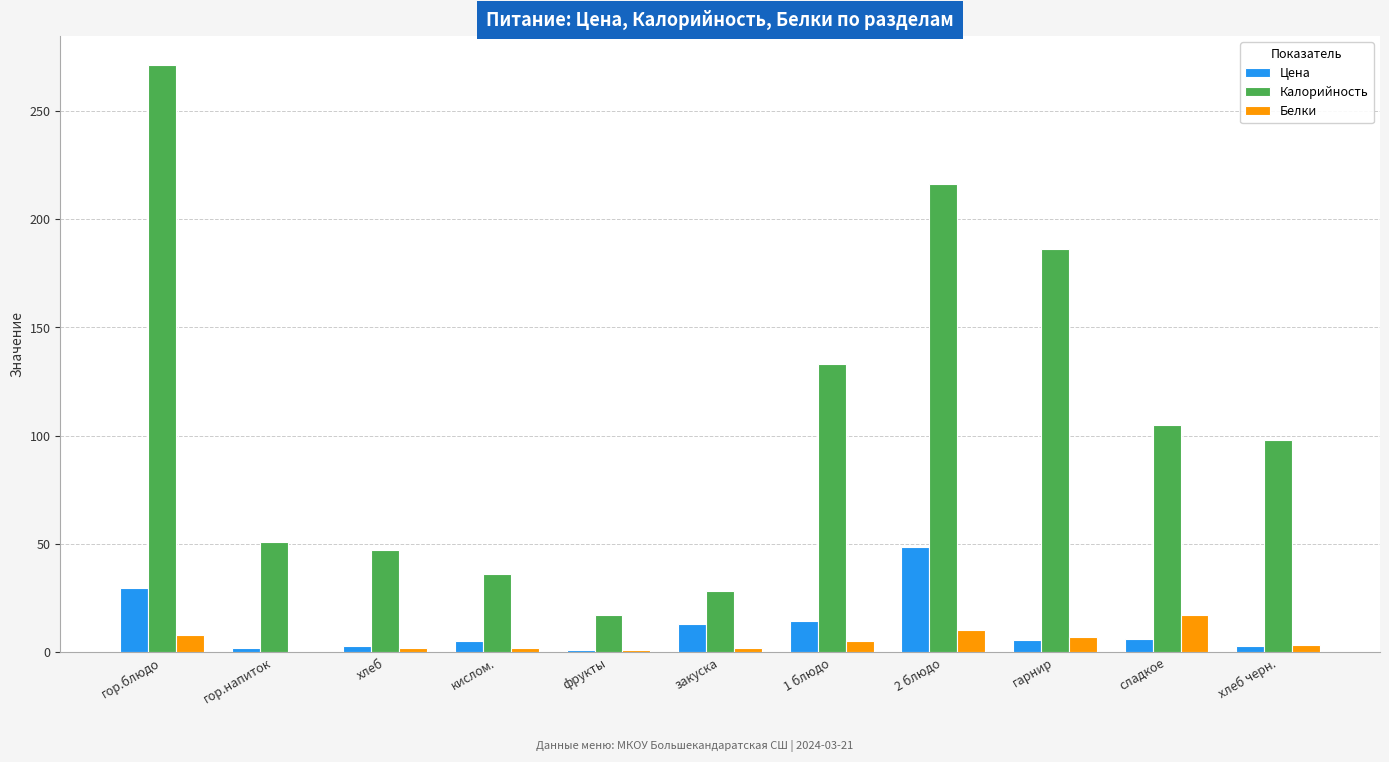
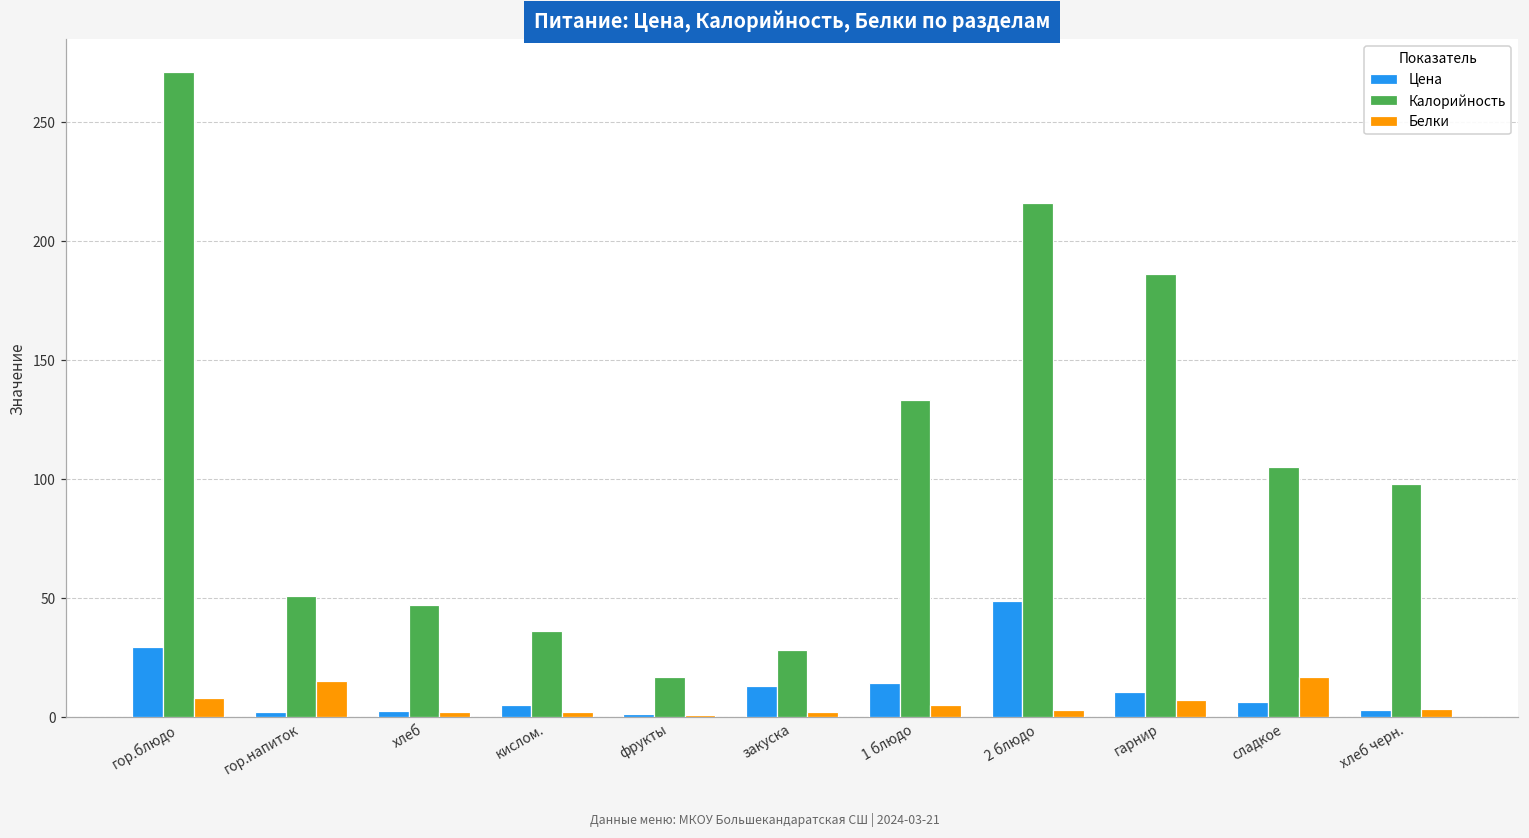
Белки, гор.напиток: 0 -> 15
Белки, 2 блюдо: 10 -> 3
Цена, гарнир: 5 -> 10
